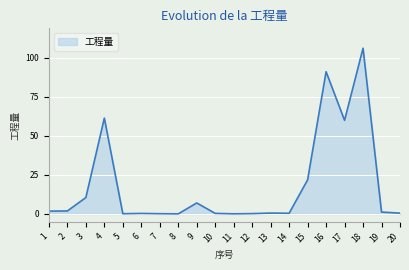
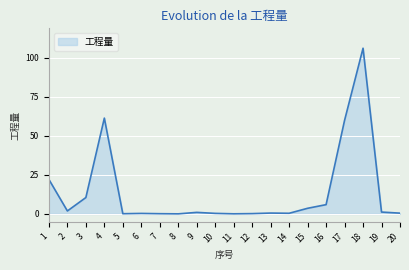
1: 2 -> 22
9: 7 -> 1
15: 22 -> 4
16: 91 -> 6
